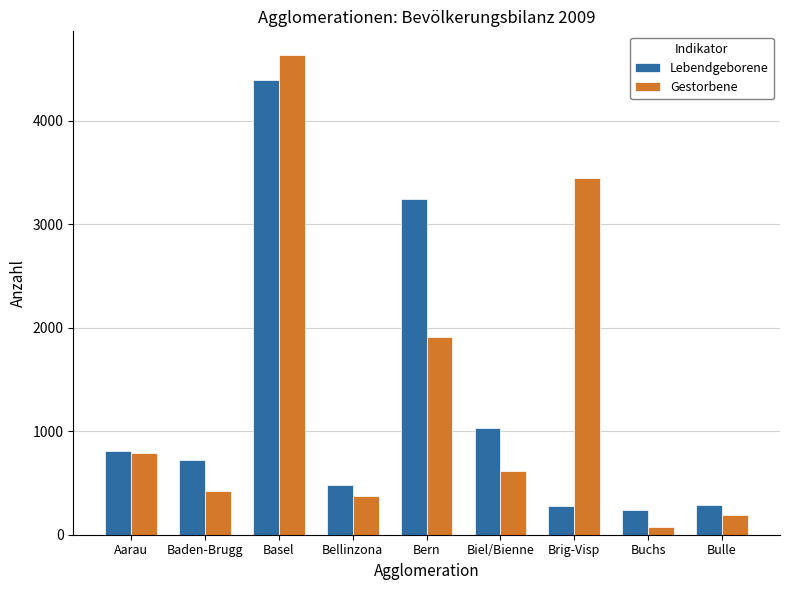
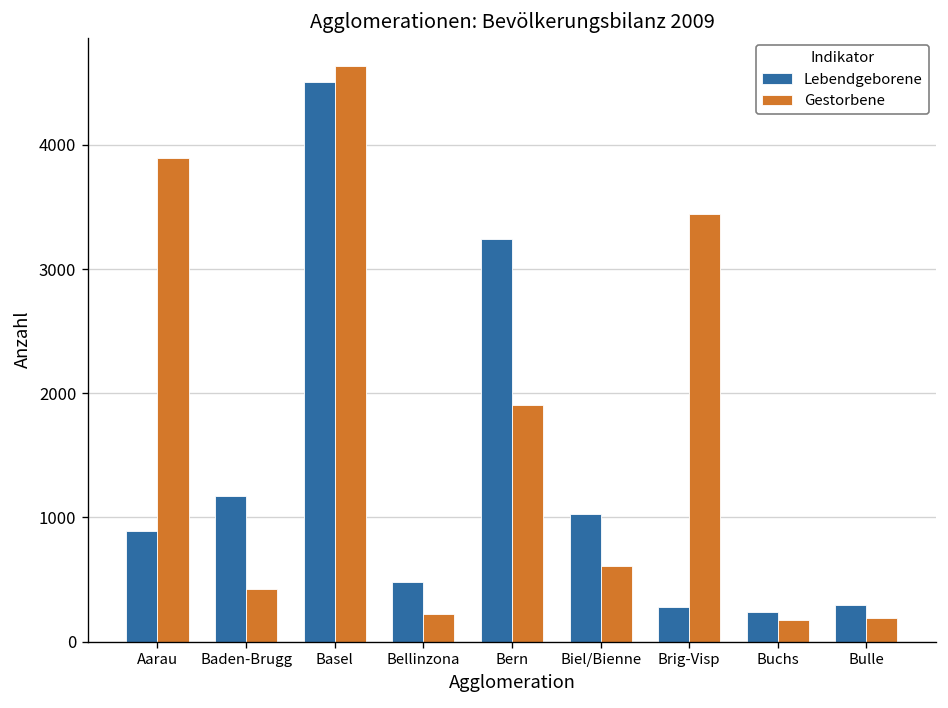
Lebendgeborene, Aarau: 810 -> 890
Gestorbene, Aarau: 790 -> 3900
Lebendgeborene, Baden-Brugg: 730 -> 1180
Lebendgeborene, Basel: 4400 -> 4510
Gestorbene, Bellinzona: 380 -> 230
Gestorbene, Buchs: 80 -> 180
